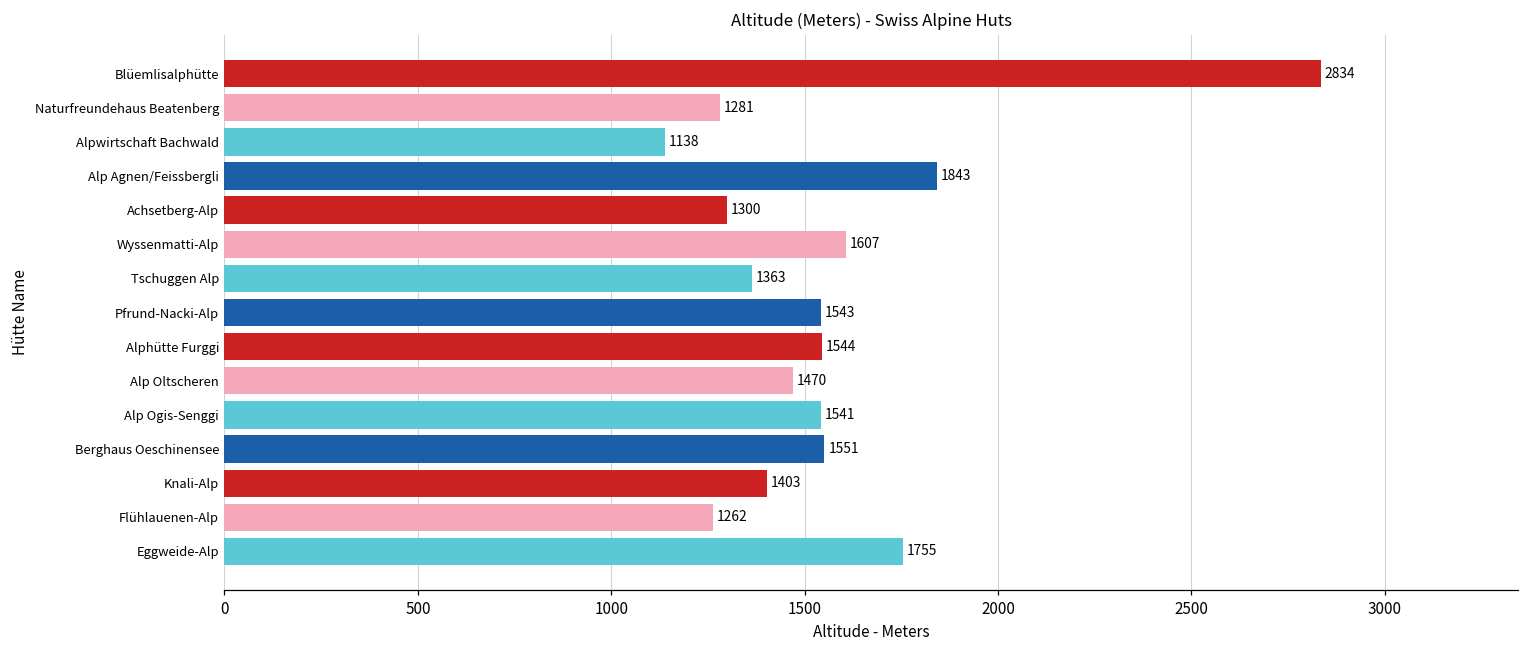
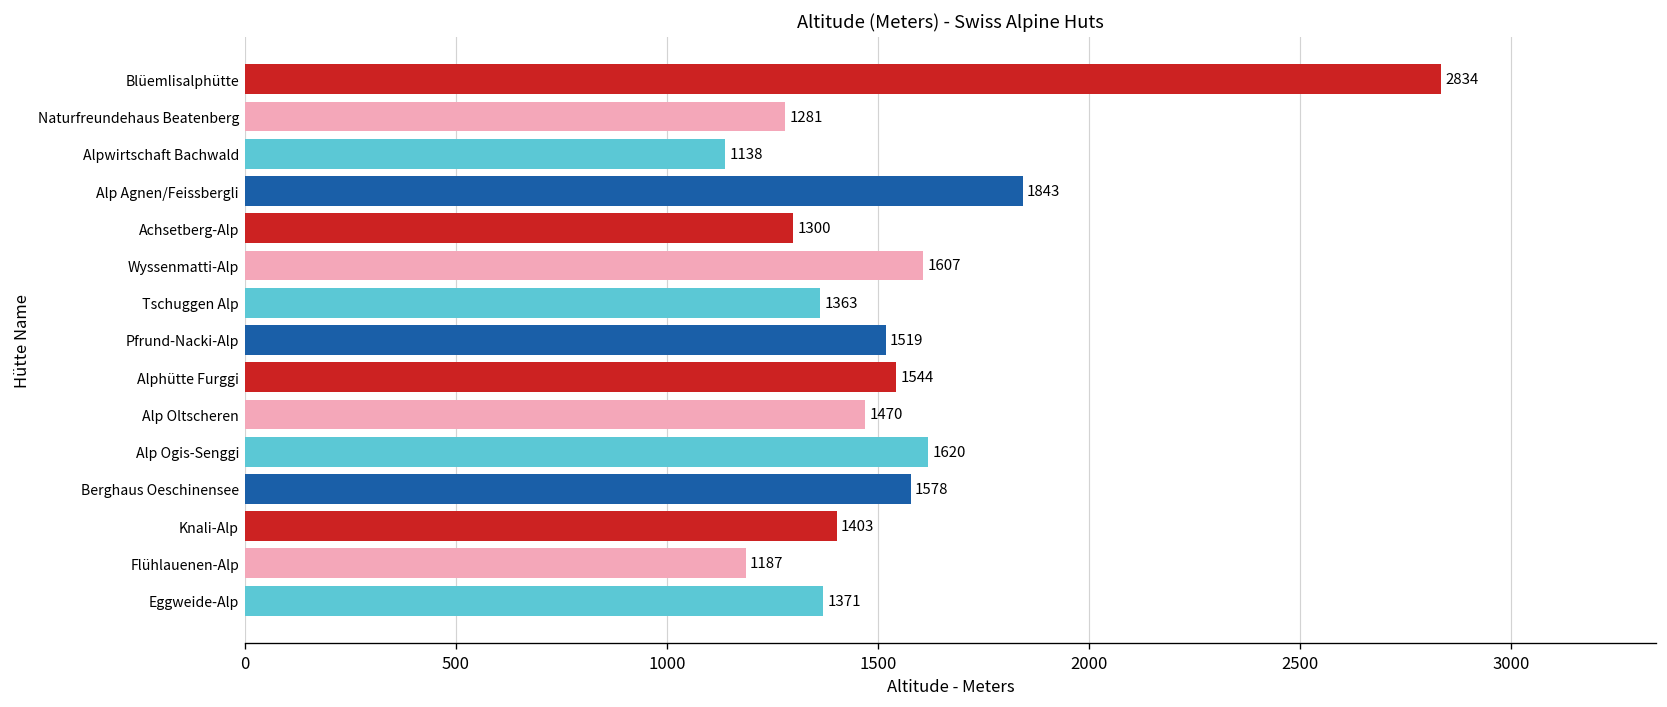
Pfrund-Nacki-Alp: 1543 -> 1519
Alp Ogis-Senggi: 1541 -> 1620
Berghaus Oeschinensee: 1551 -> 1578
Flühlauenen-Alp: 1262 -> 1187
Eggweide-Alp: 1755 -> 1371
